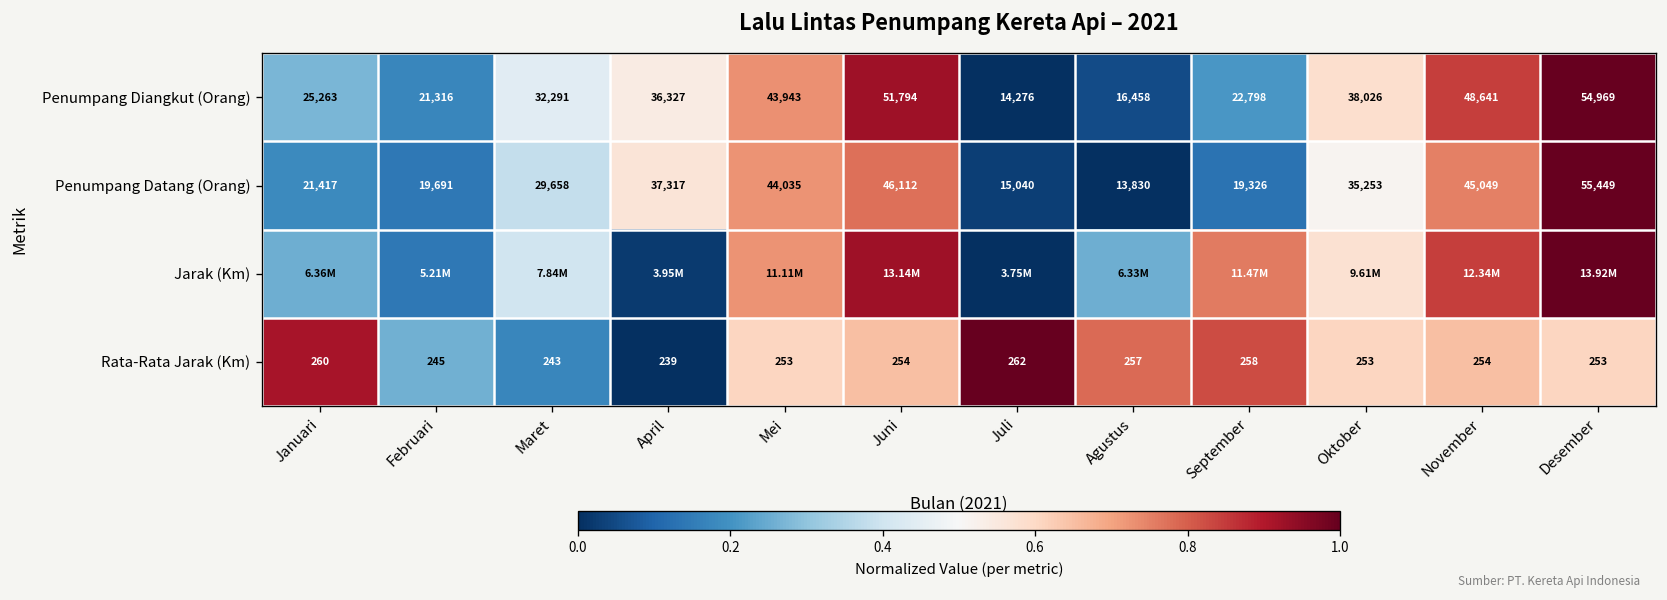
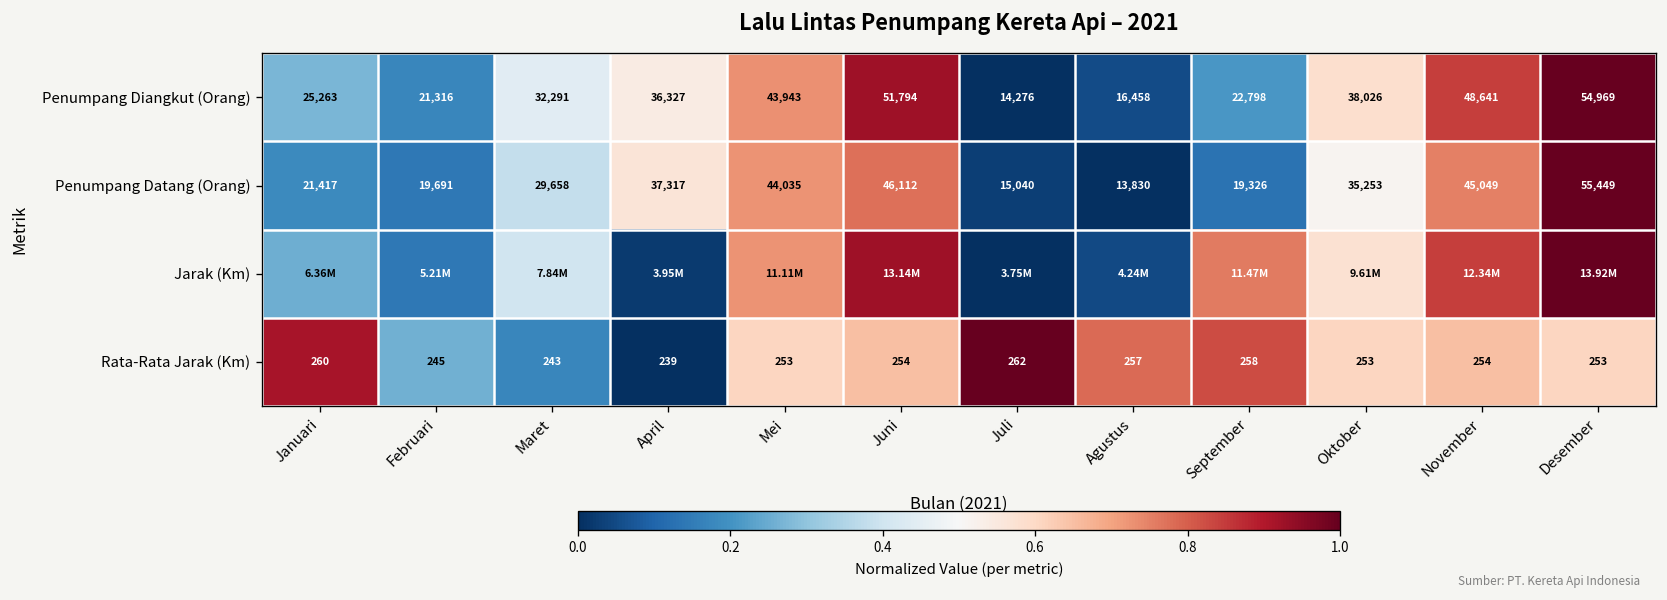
Jarak (Km), Agustus: 6.33M -> 4.24M
